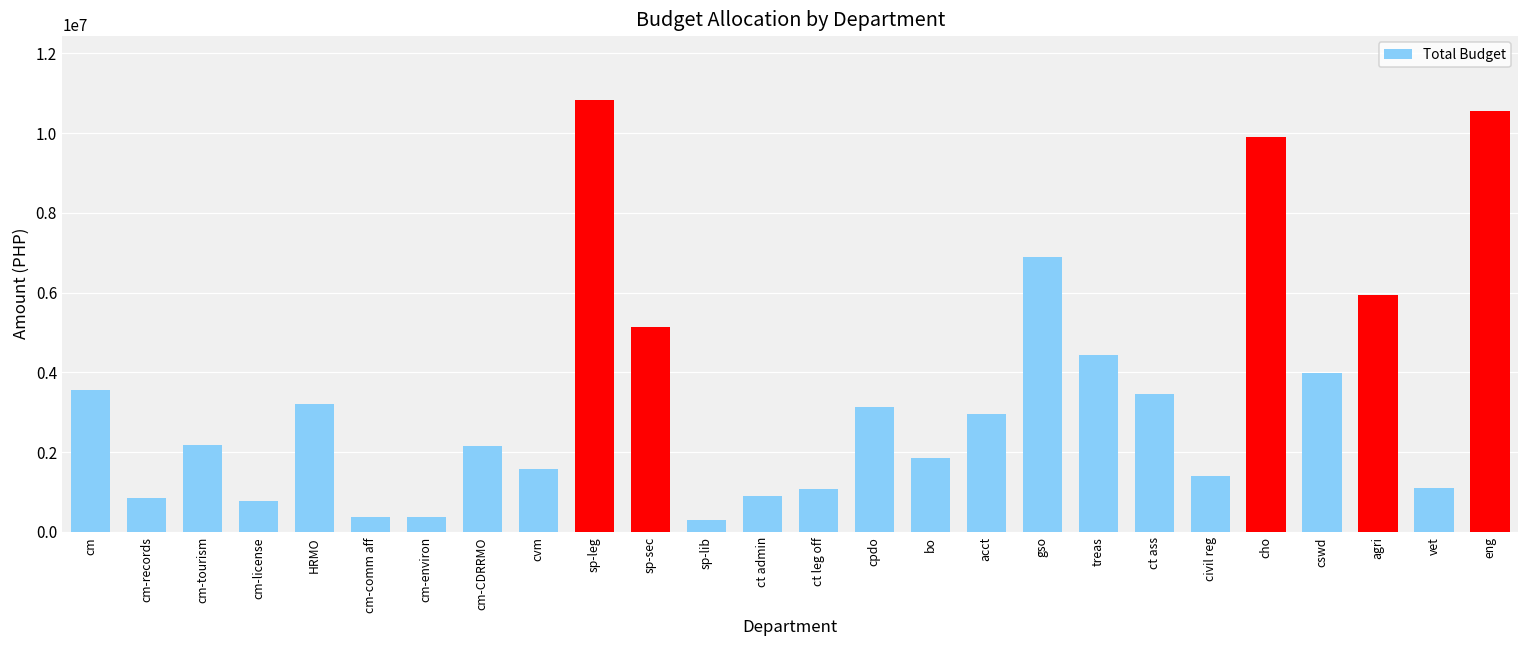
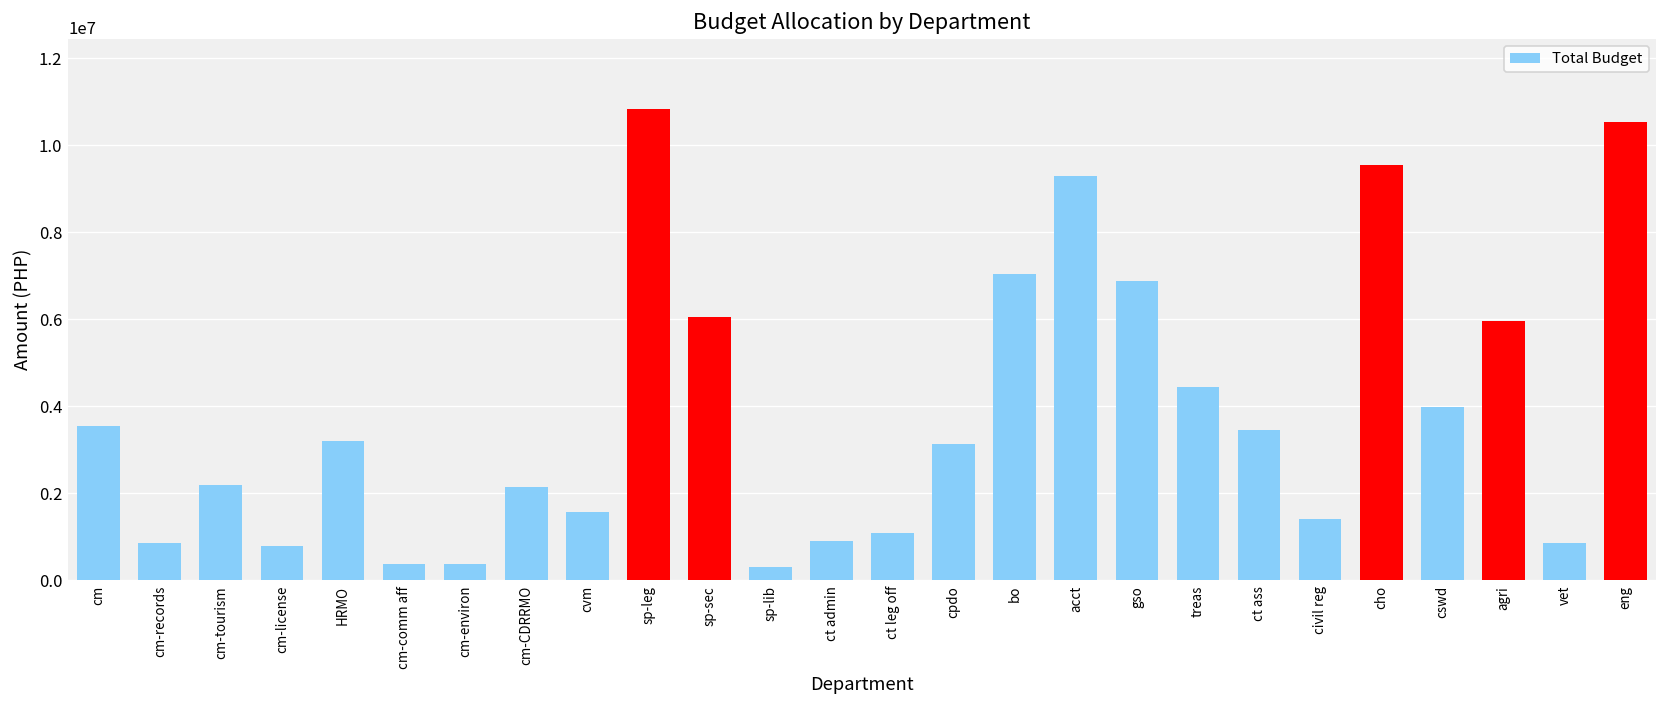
sp-sec: 5100000 -> 6100000
bo: 1800000 -> 7000000
acct: 2900000 -> 9300000
cho: 9900000 -> 9500000
vet: 1100000 -> 800000
